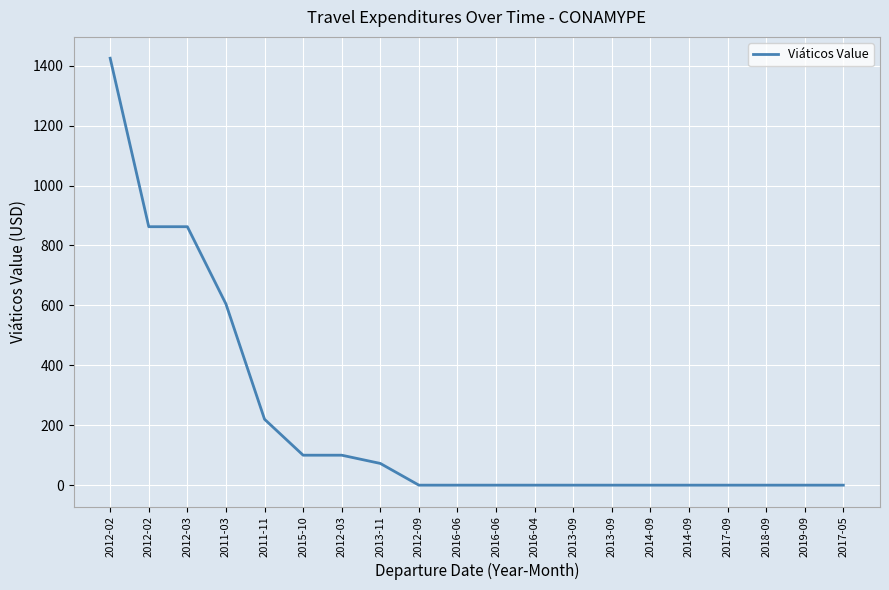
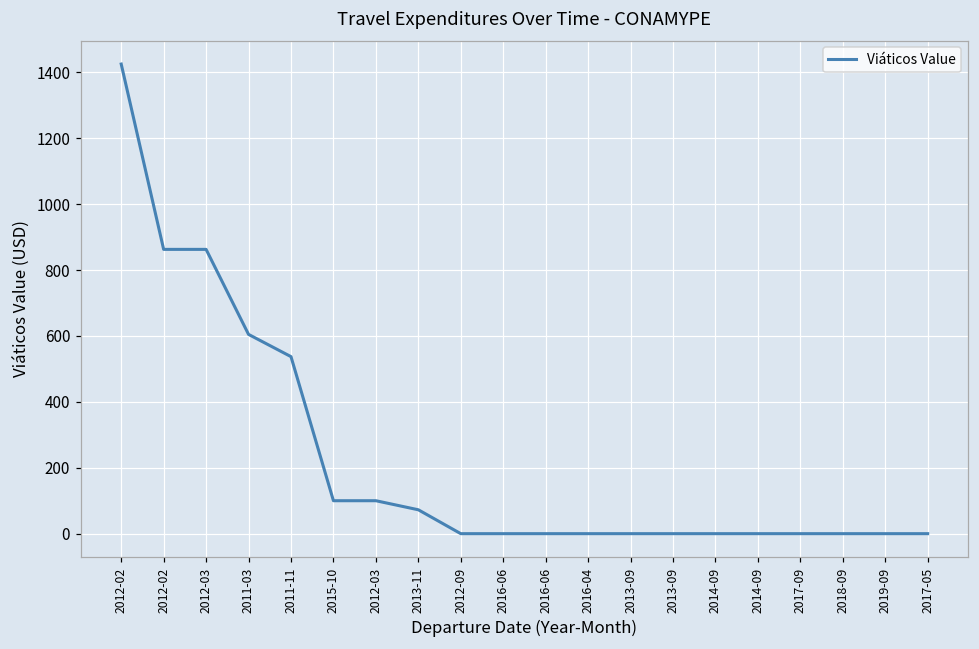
2011-11: 220 -> 540
